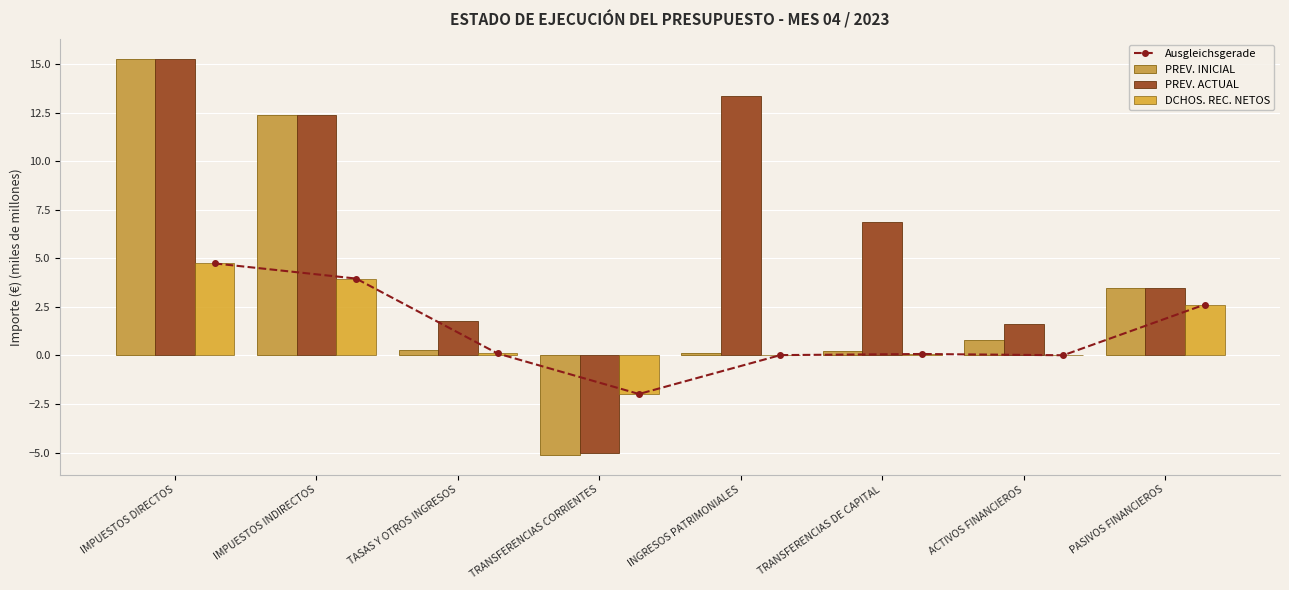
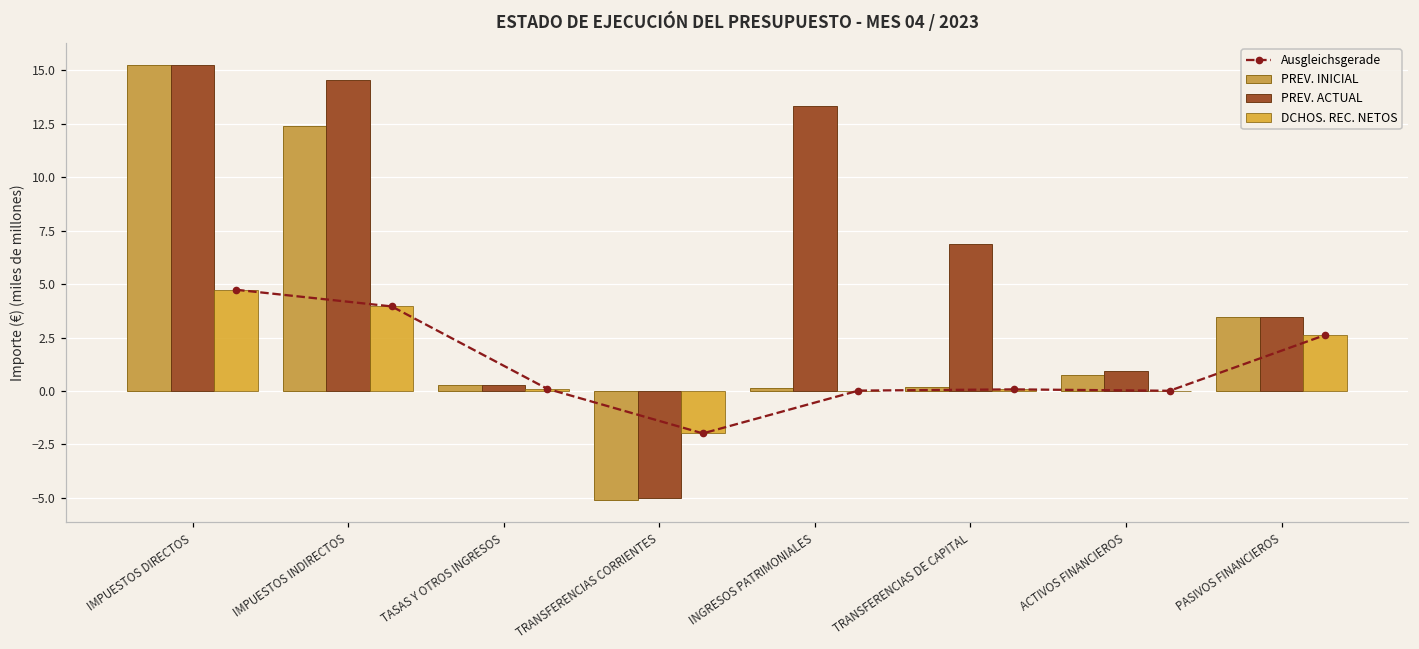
PREV. ACTUAL, IMPUESTOS INDIRECTOS: 12.4 -> 14.6
PREV. ACTUAL, TASAS Y OTROS INGRESOS: 1.8 -> 0.3
PREV. ACTUAL, ACTIVOS FINANCIEROS: 1.6 -> 0.9
